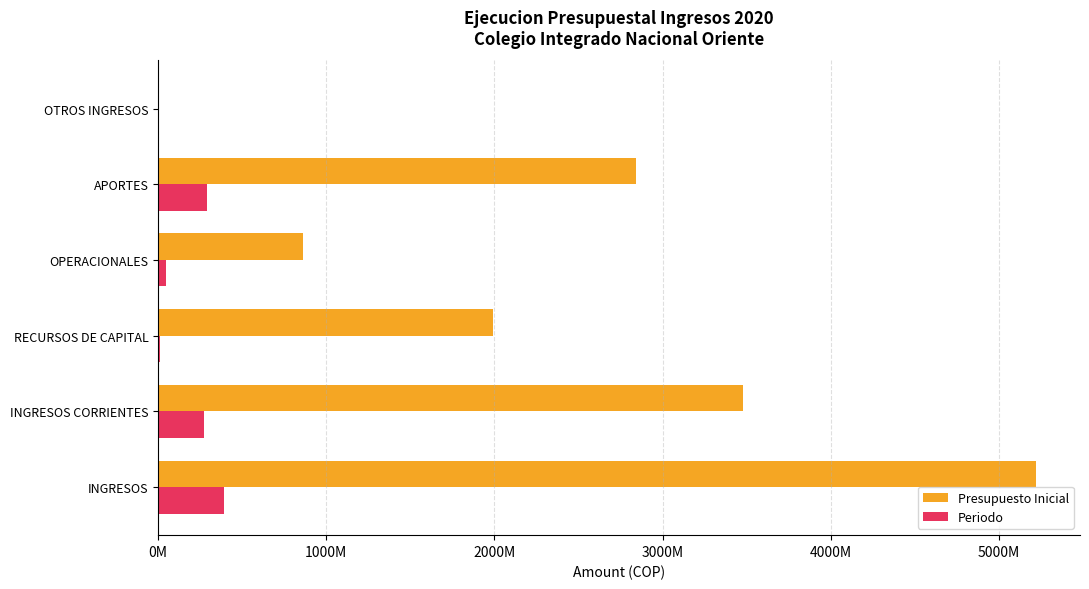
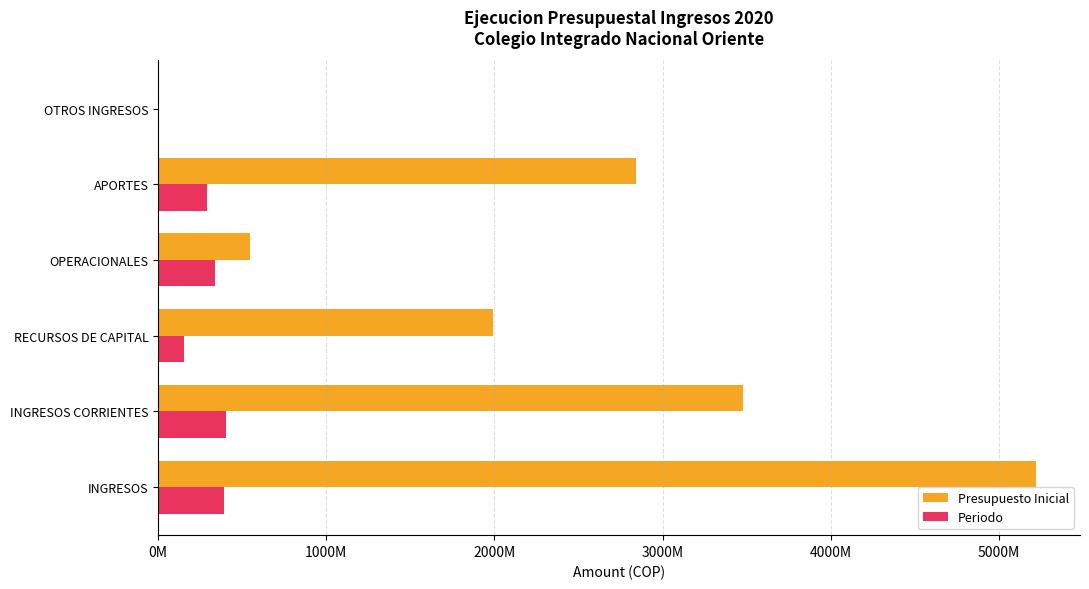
Presupuesto Inicial, OPERACIONALES: 860000000 -> 550000000
Periodo, OPERACIONALES: 40000000 -> 340000000
Periodo, RECURSOS DE CAPITAL: 10000000 -> 150000000
Periodo, INGRESOS CORRIENTES: 270000000 -> 400000000
